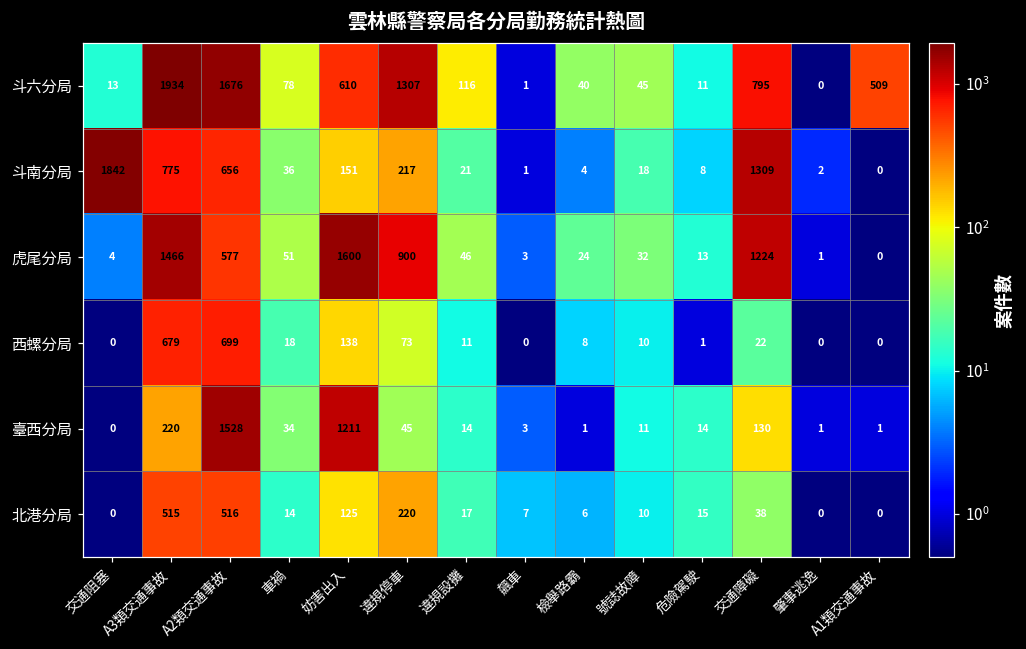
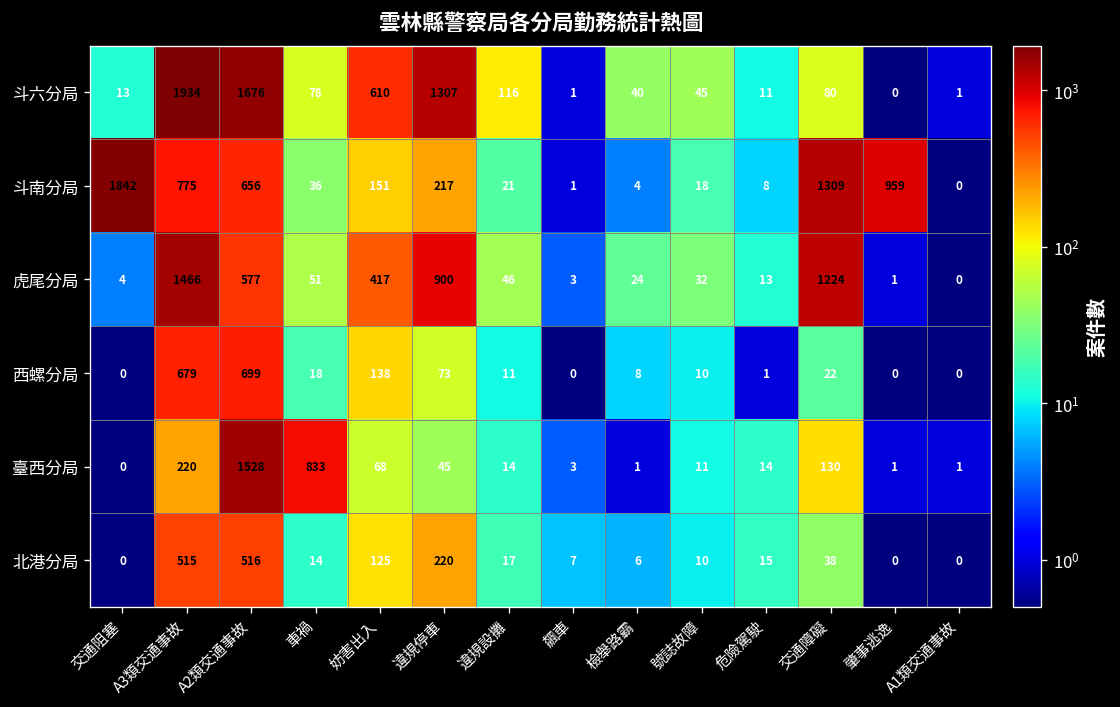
斗六分局, 交通障礙: 795 -> 80
斗六分局, A1類交通事故: 509 -> 1
斗南分局, 肇事逃逸: 2 -> 959
虎尾分局, 妨害出入: 1600 -> 417
臺西分局, 車禍: 34 -> 833
臺西分局, 妨害出入: 1211 -> 68
